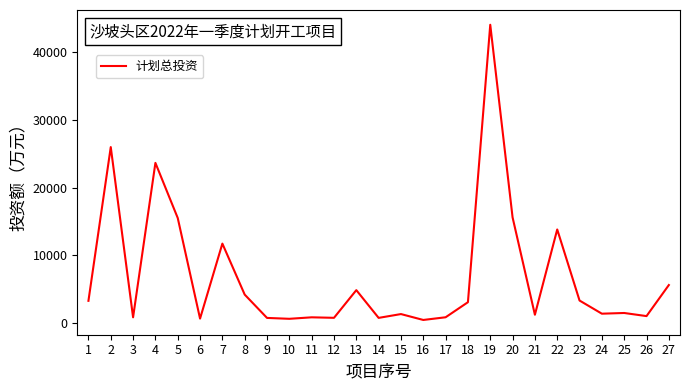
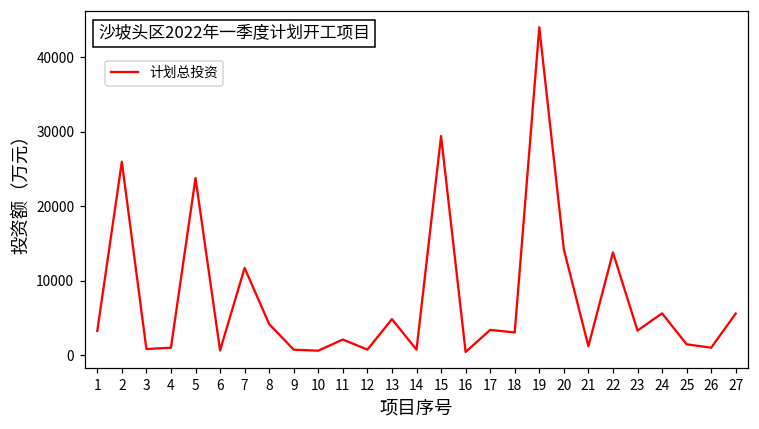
4: 24000 -> 1000
5: 16000 -> 24000
11: 1000 -> 2000
15: 1000 -> 29000
17: 1000 -> 3000
20: 16000 -> 14000
24: 1000 -> 6000
